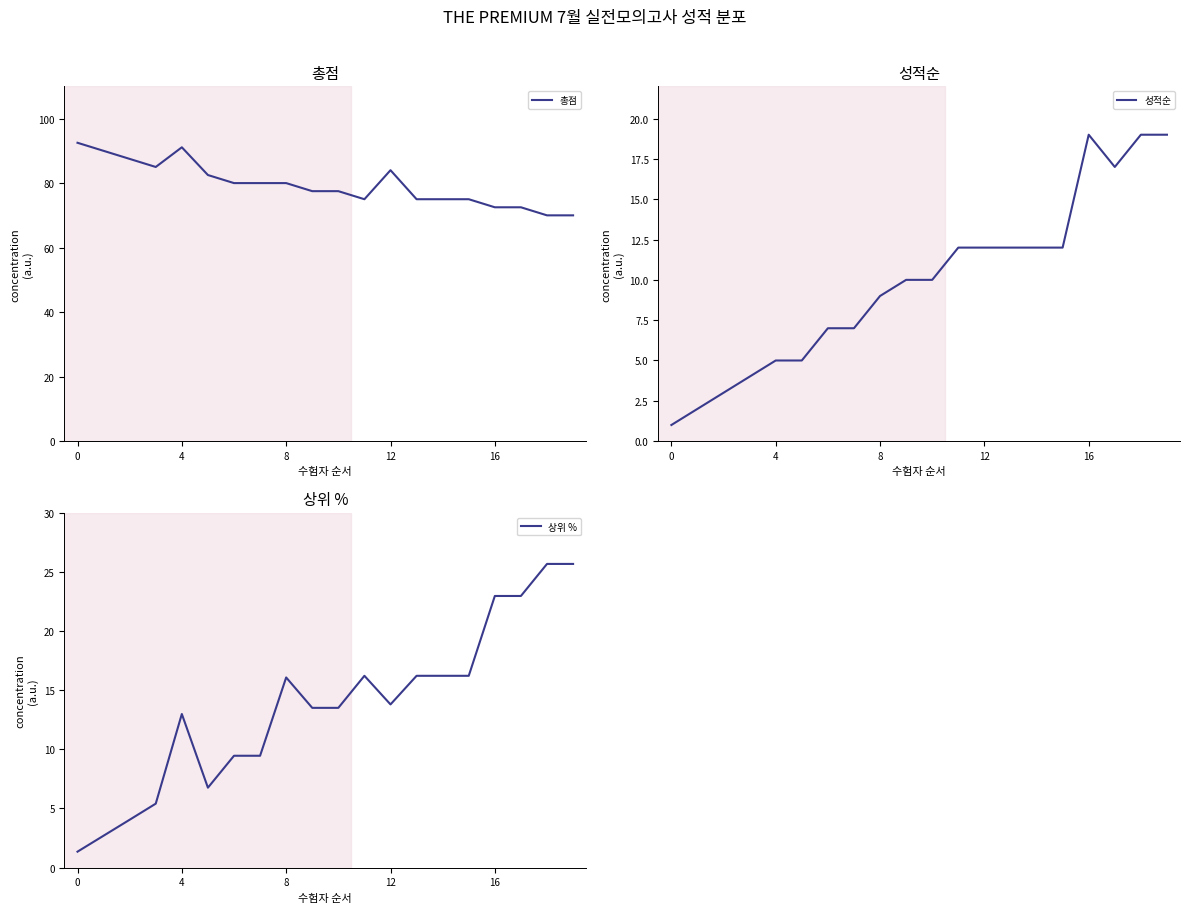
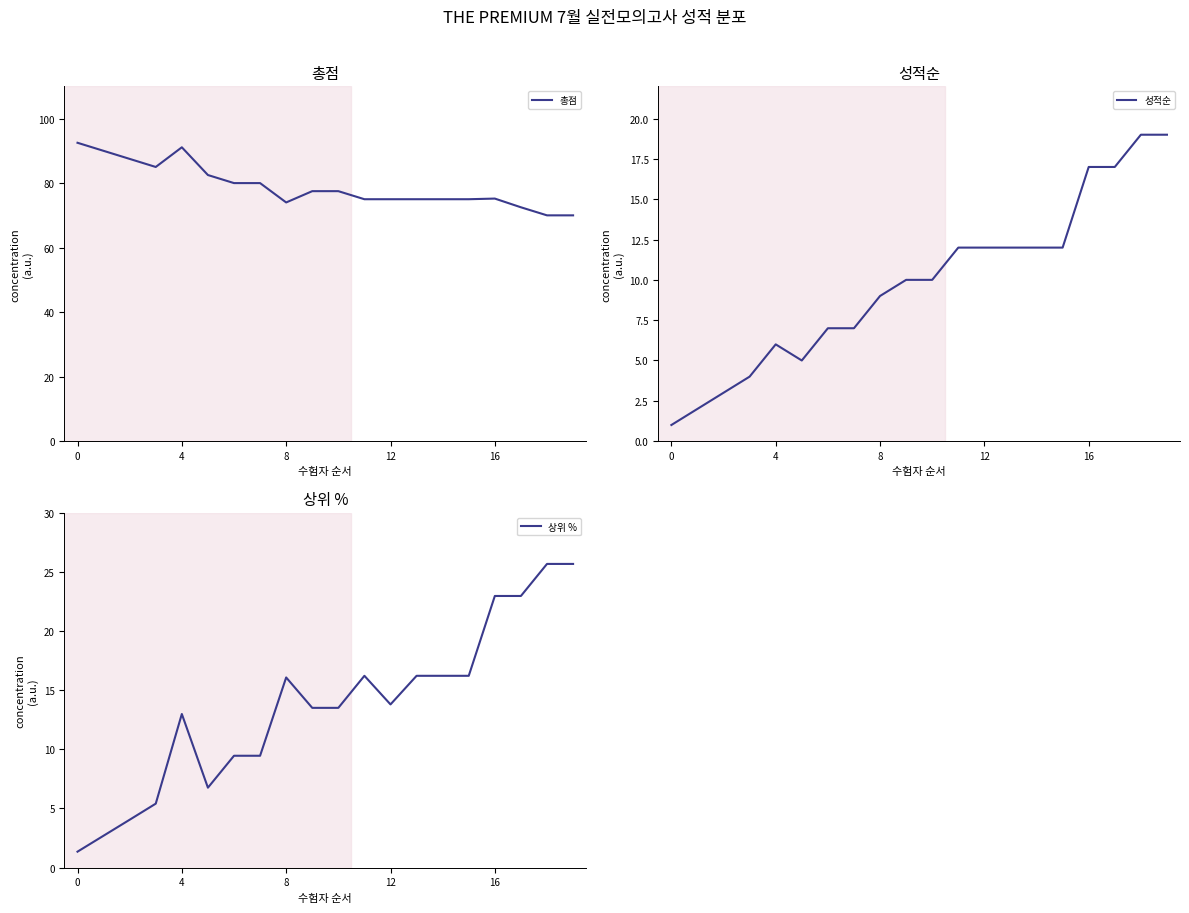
총점, 8: 80 -> 74
총점, 12: 84 -> 75
총점, 16: 73 -> 75
성적순, 4: 5 -> 6
성적순, 16: 19 -> 17
